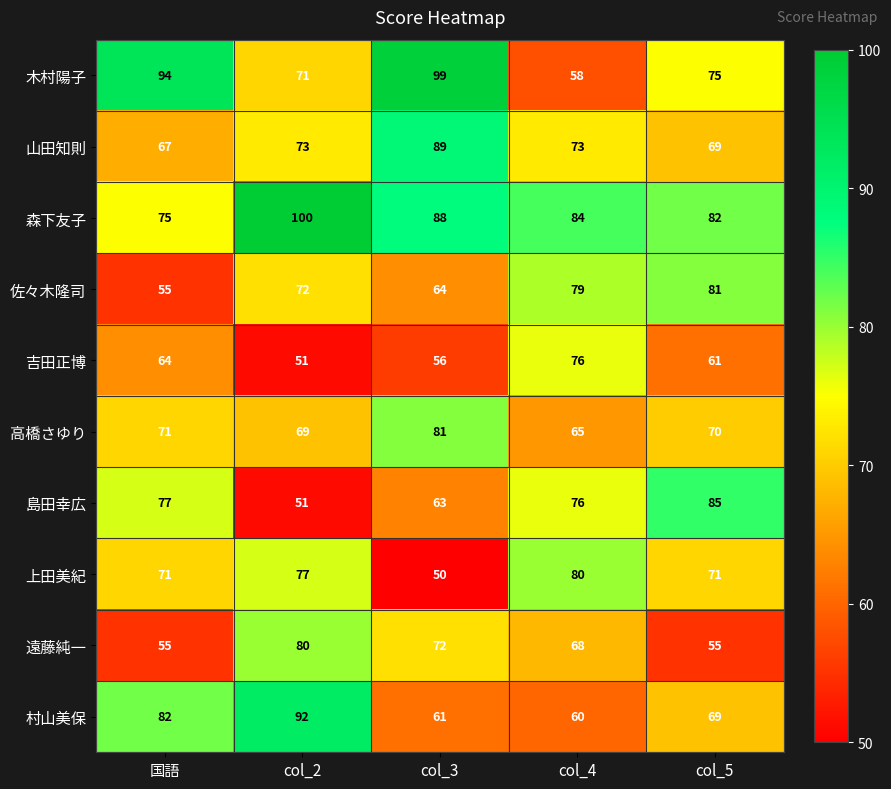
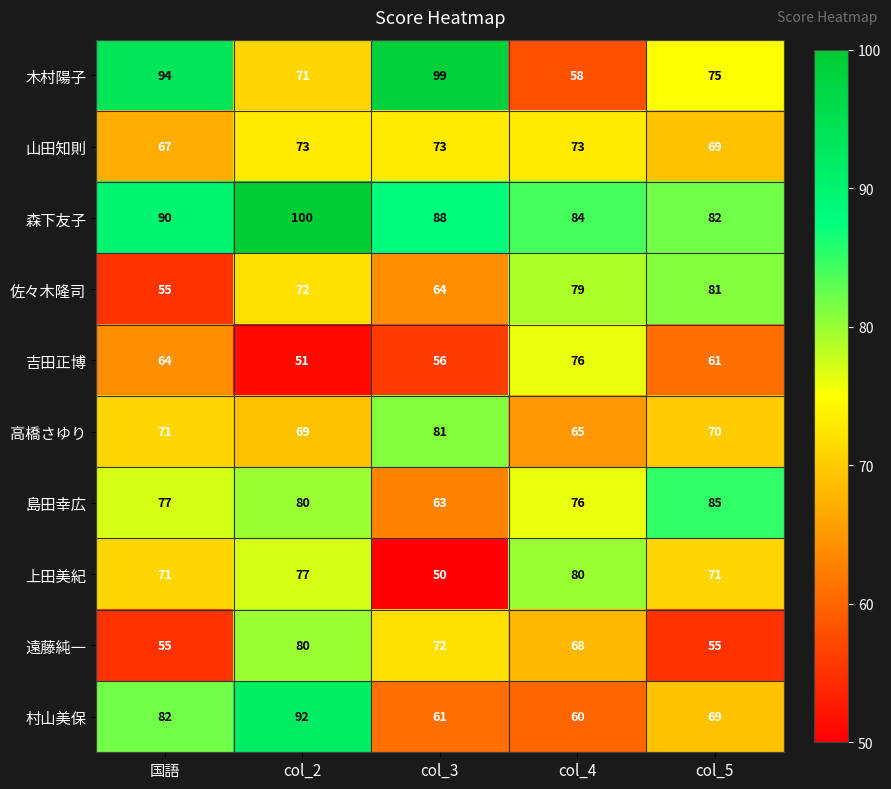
山田知則, col_3: 89 -> 73
森下友子, 国語: 75 -> 90
島田幸広, col_2: 51 -> 80
